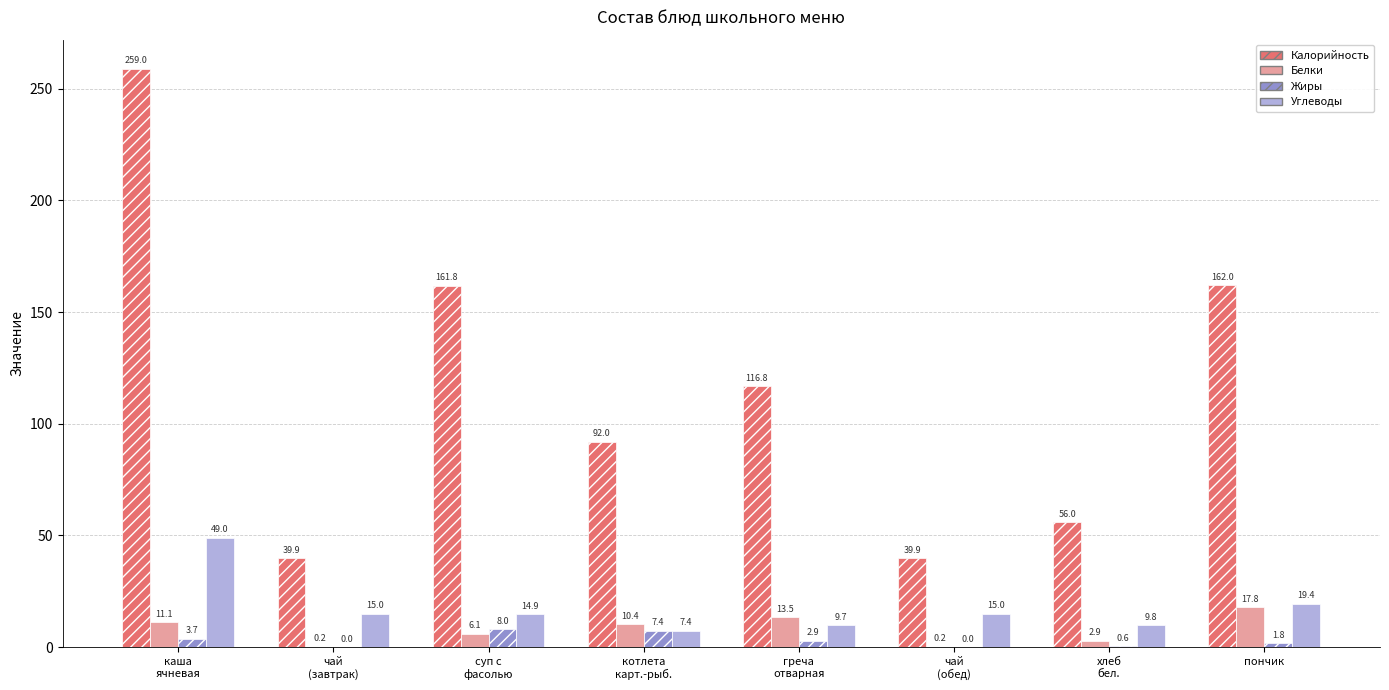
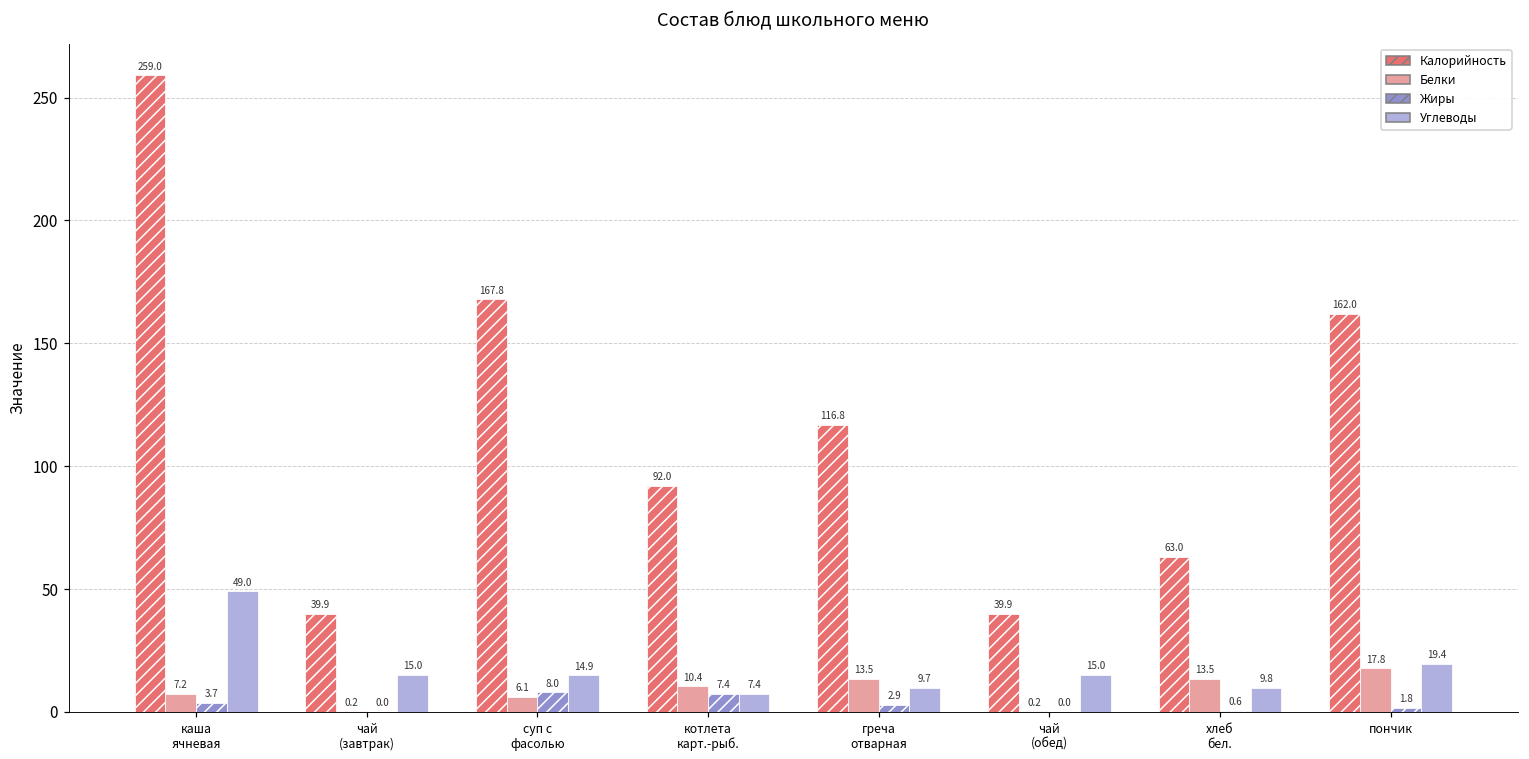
Белки, каша ячневая: 11.1 -> 7.2
Калорийность, суп с фасолью: 161.8 -> 167.8
Калорийность, хлеб бел.: 56.0 -> 63.0
Белки, хлеб бел.: 2.9 -> 13.5
